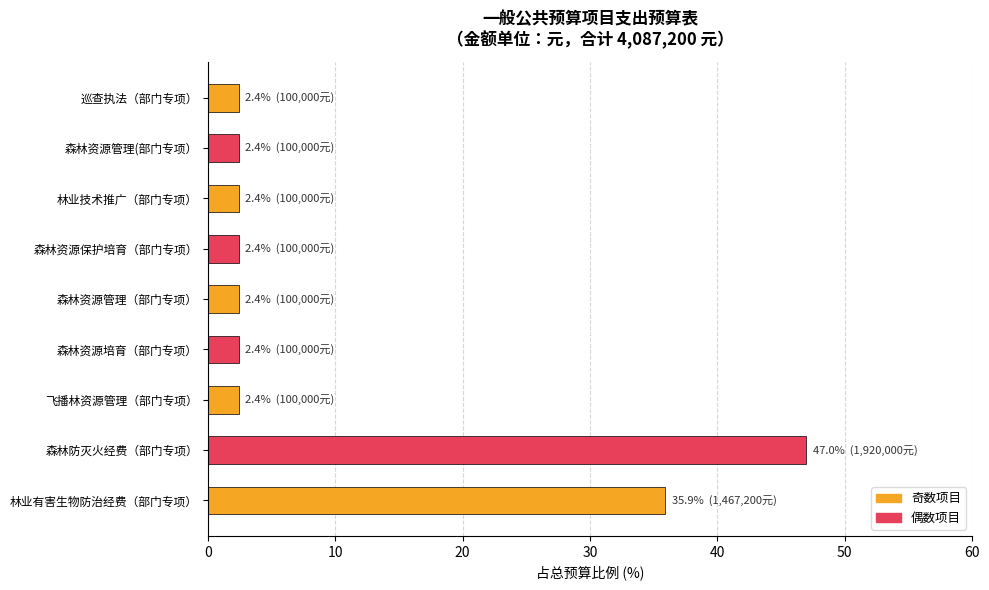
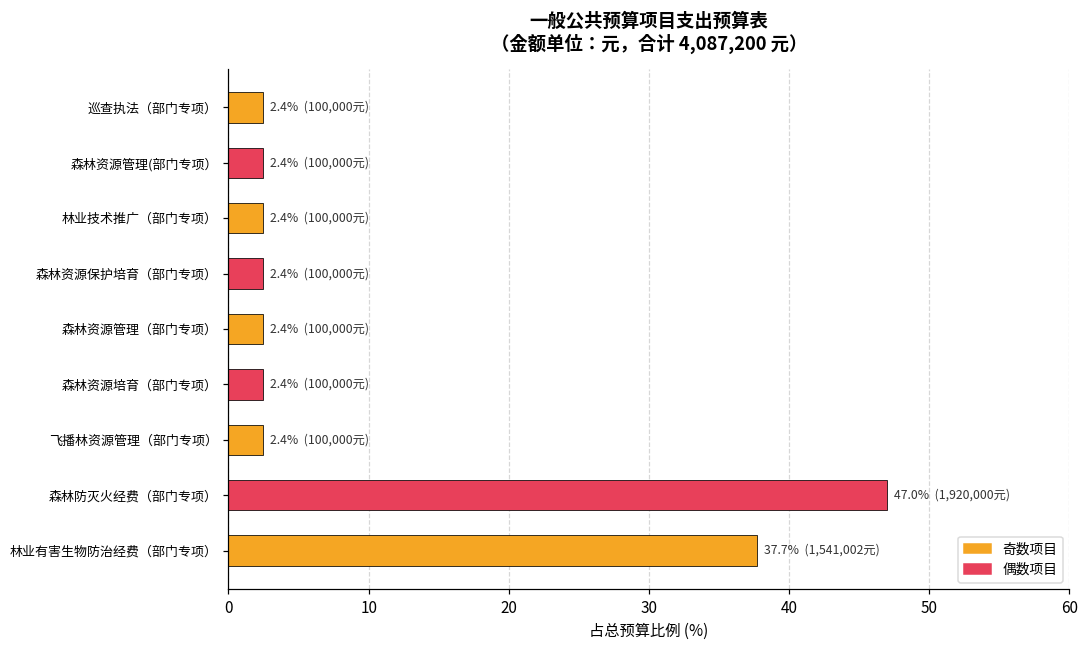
林业有害生物防治经费（部门专项）: 35.9% (1,467,200元) -> 37.7% (1,541,002元)
